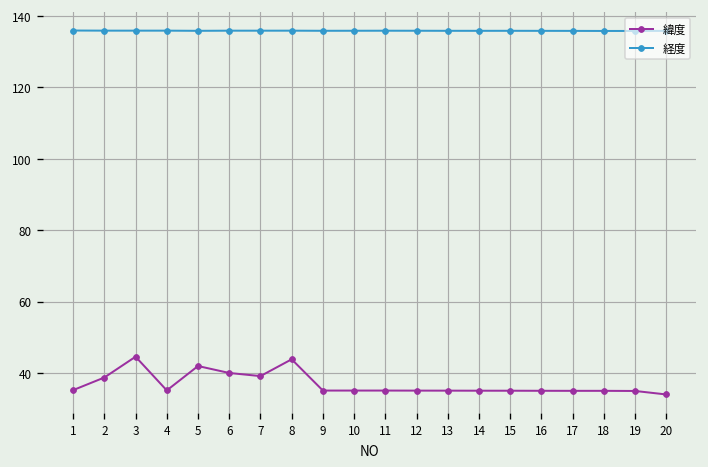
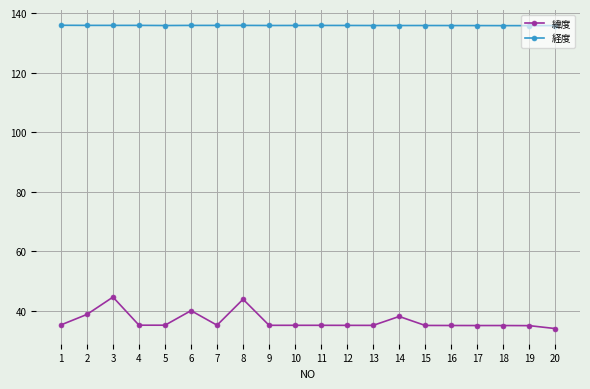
緯度, 5: 42 -> 35
緯度, 7: 39 -> 35
緯度, 14: 35 -> 38
